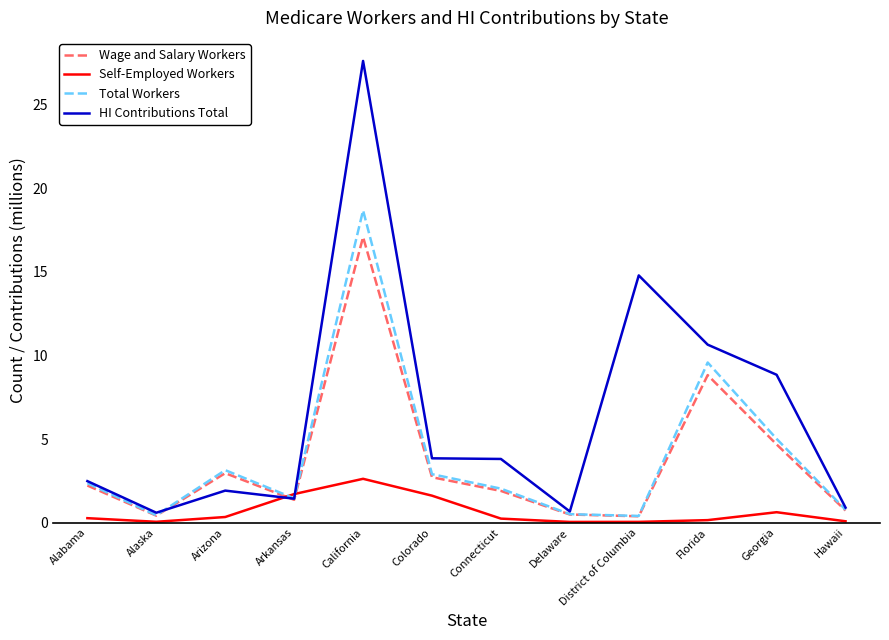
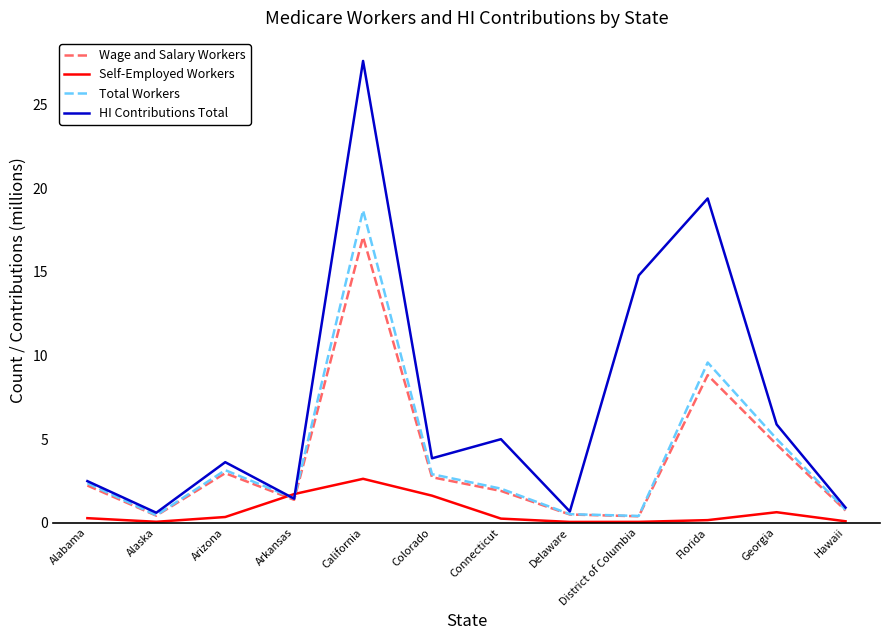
HI Contributions Total, Arizona: 1.9 -> 3.6
HI Contributions Total, Connecticut: 3.8 -> 5.0
HI Contributions Total, Florida: 10.6 -> 19.4
HI Contributions Total, Georgia: 8.8 -> 5.9
